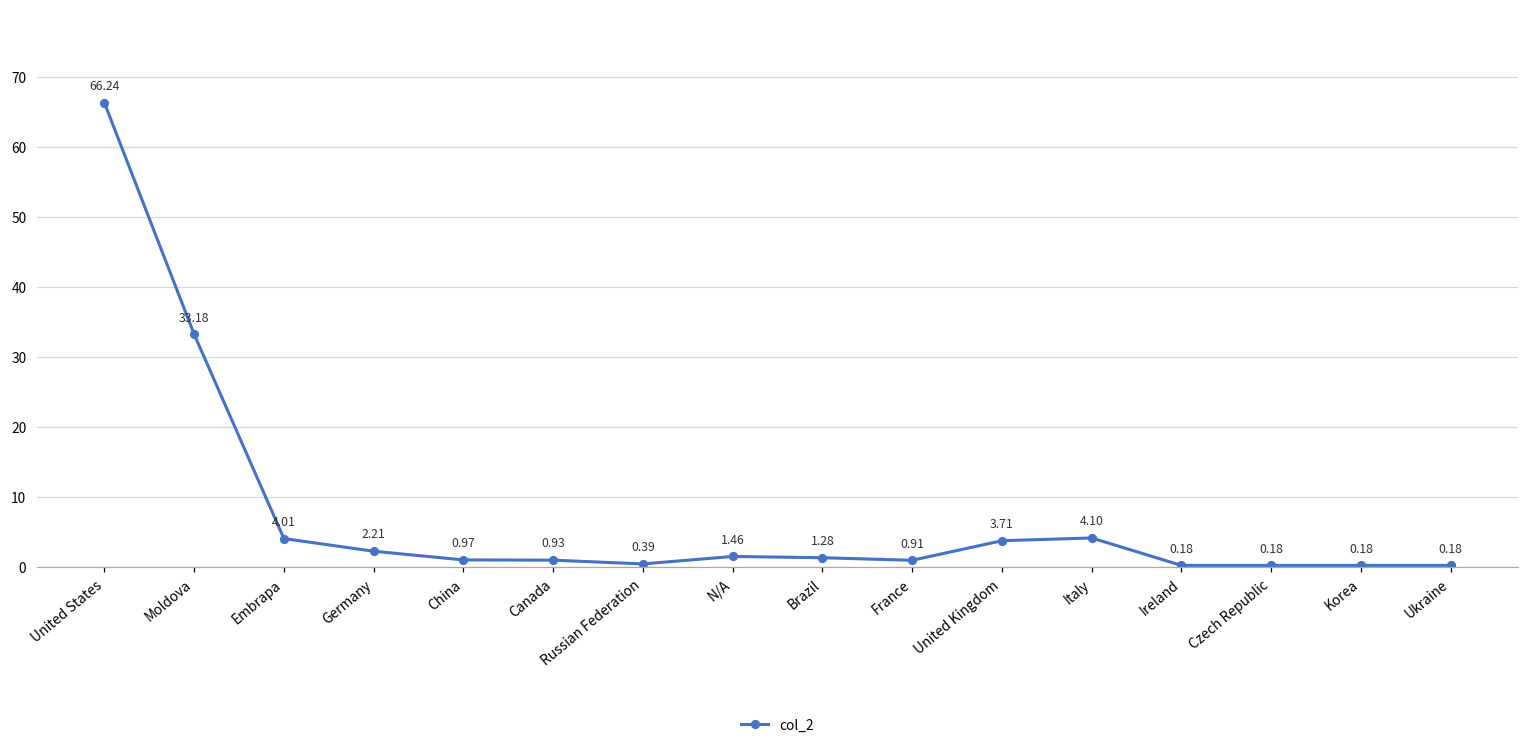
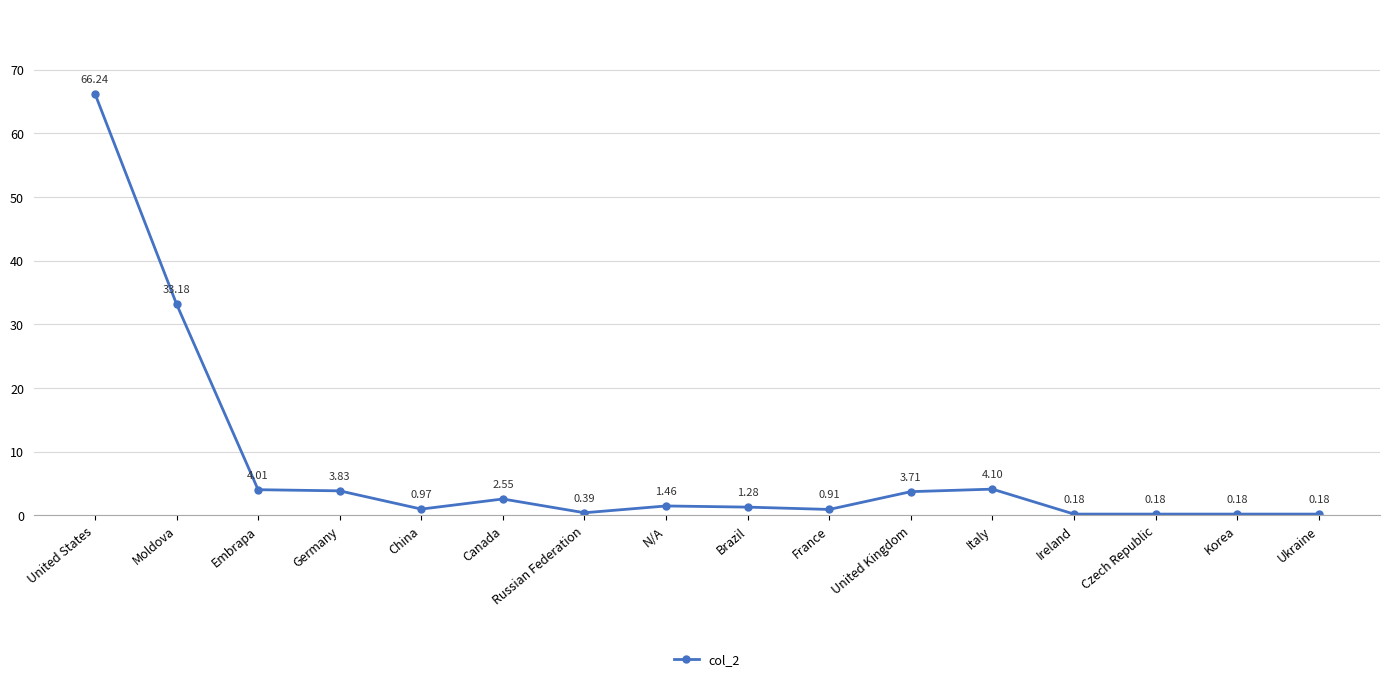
Germany: 2.21 -> 3.83
Canada: 0.93 -> 2.55
